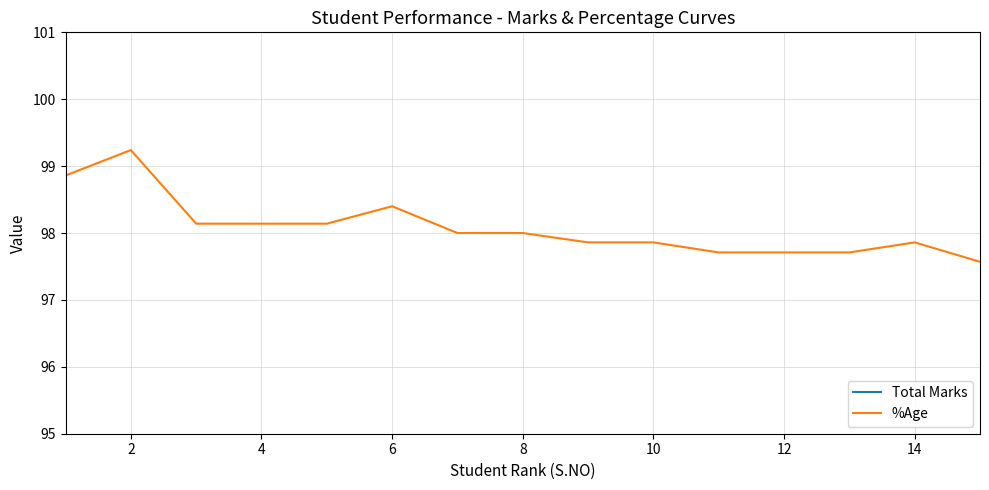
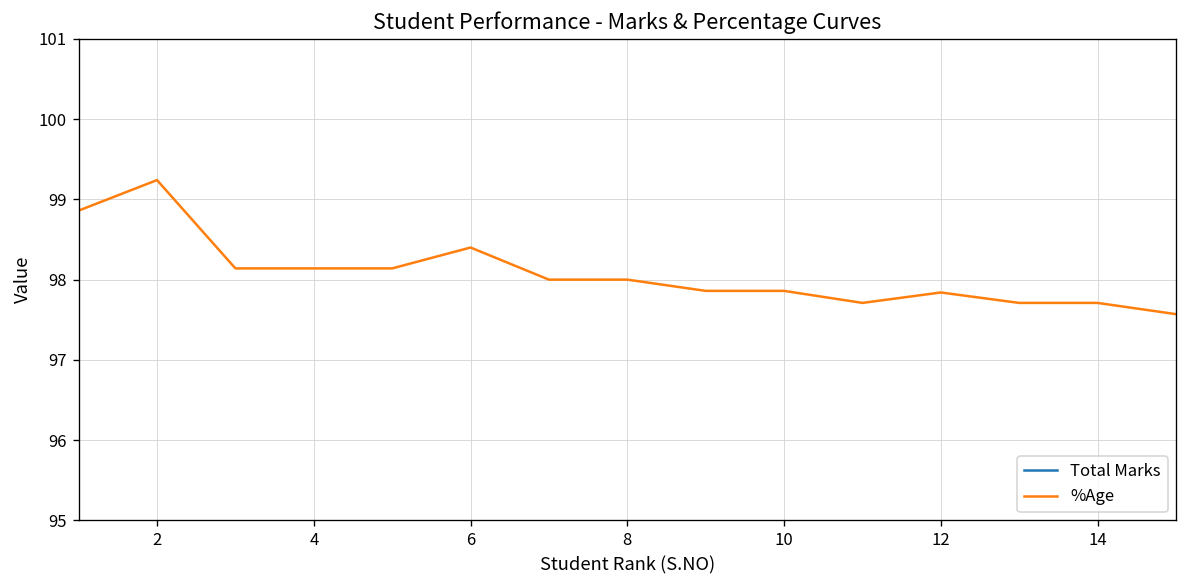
%Age, 12: 97.7 -> 97.8
%Age, 14: 97.9 -> 97.7
